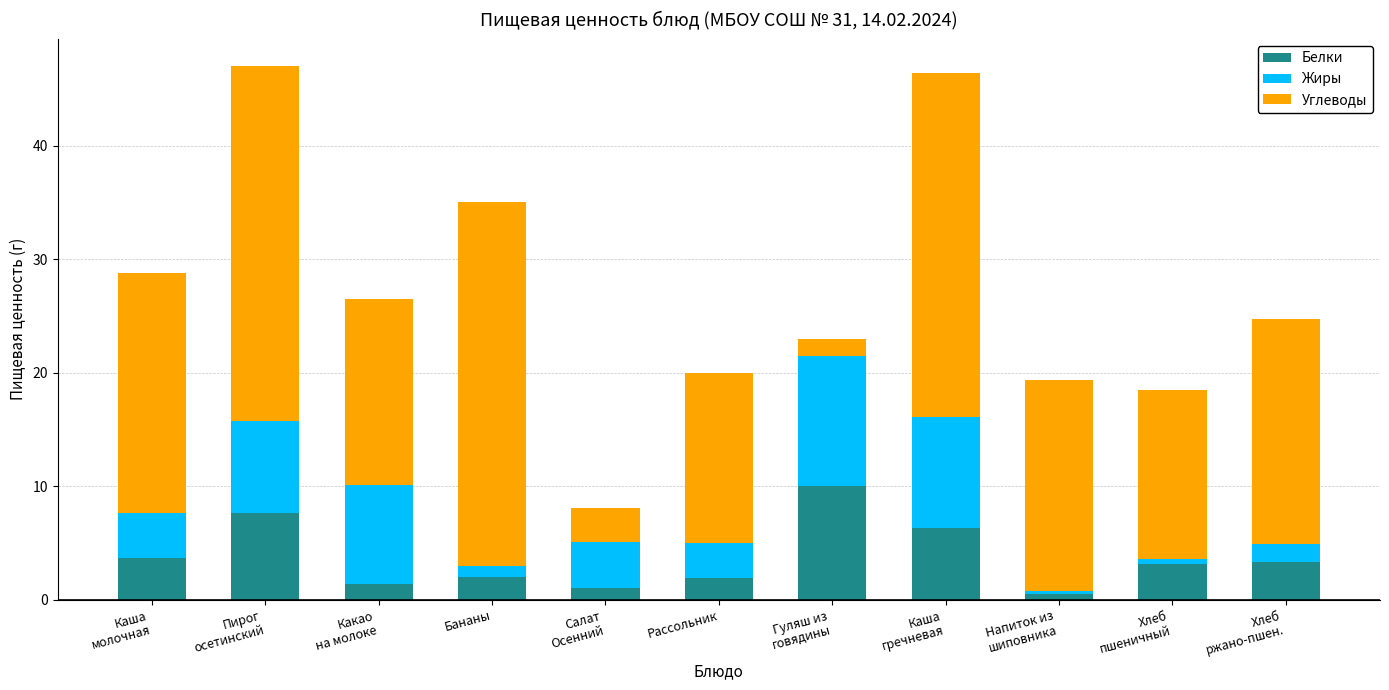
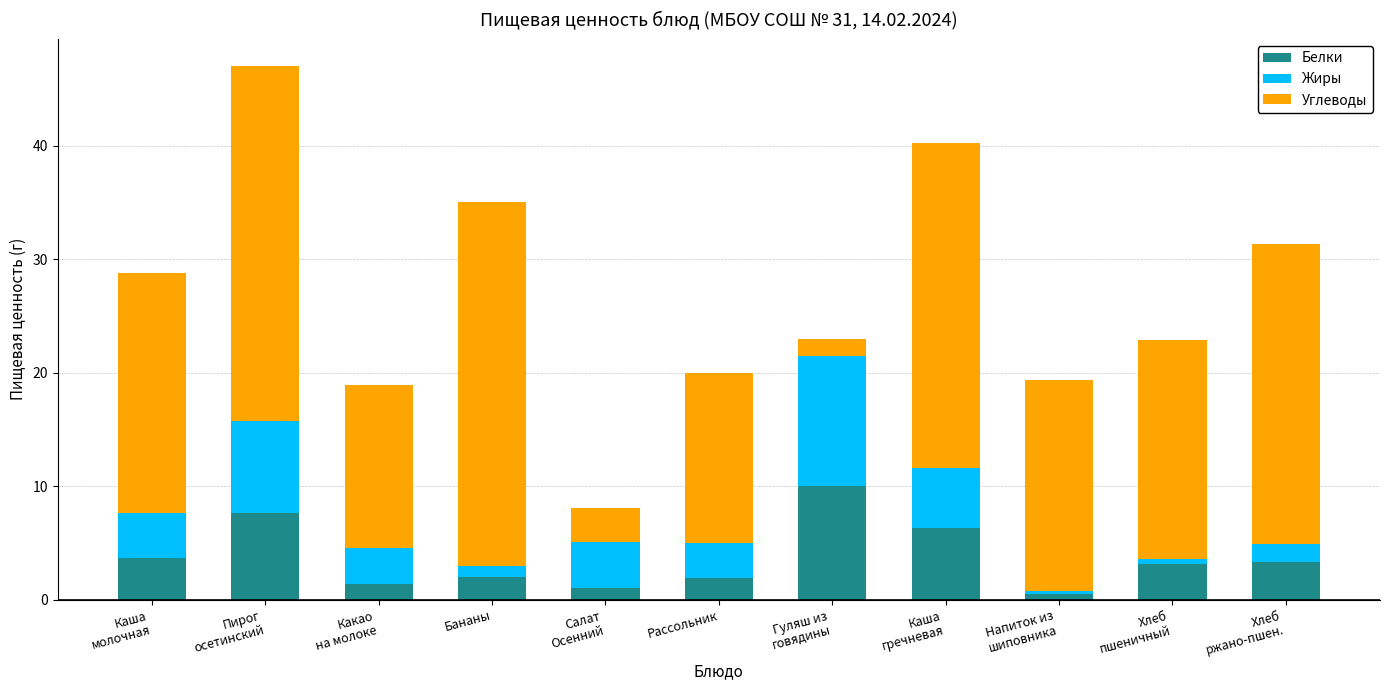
Жиры, Какао на молоке: 8.8 -> 3.2
Углеводы, Какао на молоке: 16.3 -> 14.4
Жиры, Каша гречневая: 9.8 -> 5.3
Углеводы, Каша гречневая: 30.3 -> 28.6
Углеводы, Хлеб пшеничный: 14.9 -> 19.3
Углеводы, Хлеб ржано-пшен.: 19.8 -> 26.4
